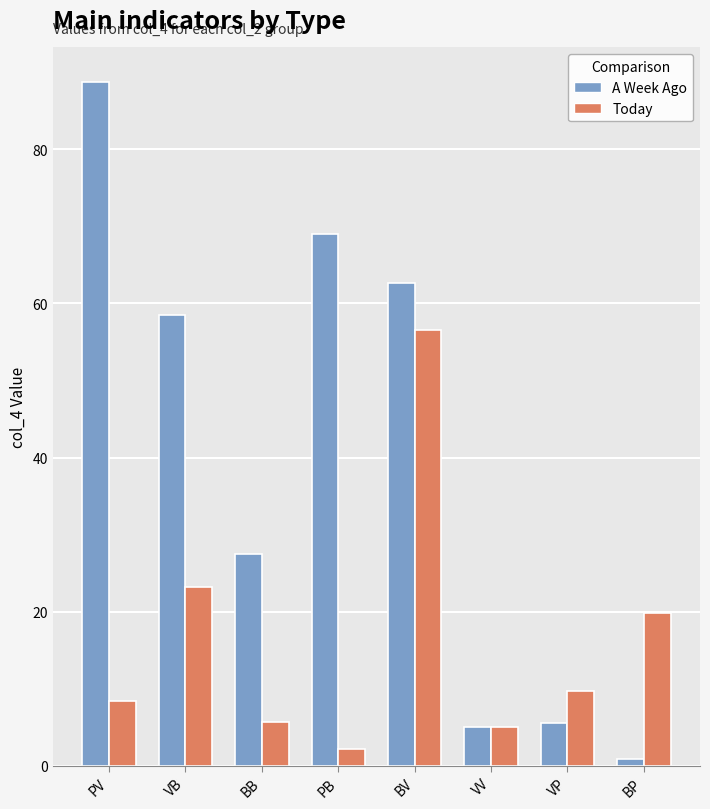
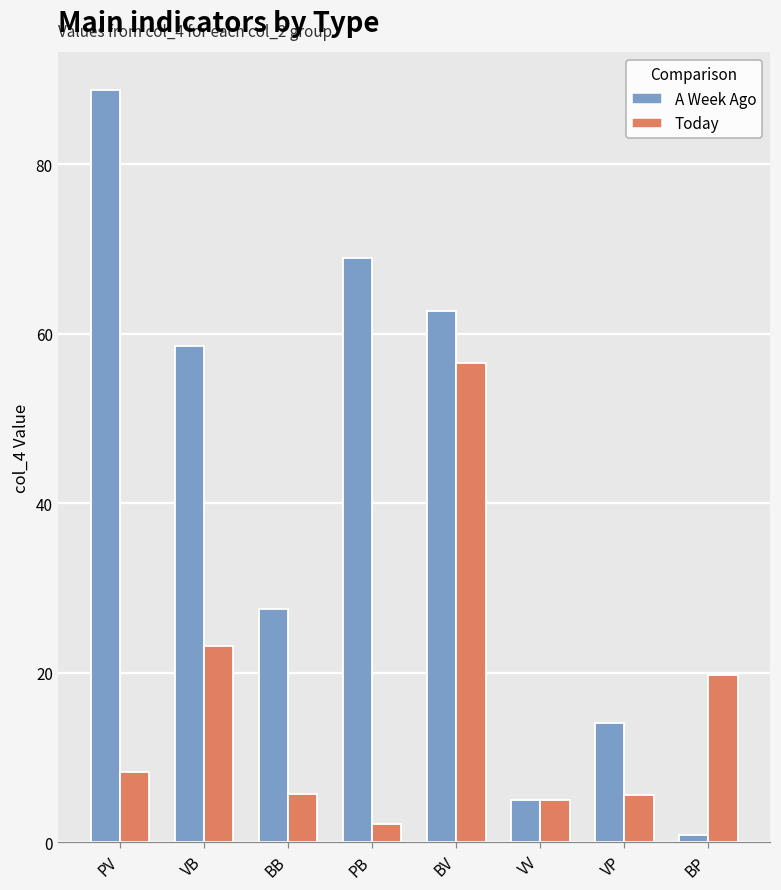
A Week Ago, VP: 6 -> 14
Today, VP: 10 -> 6
